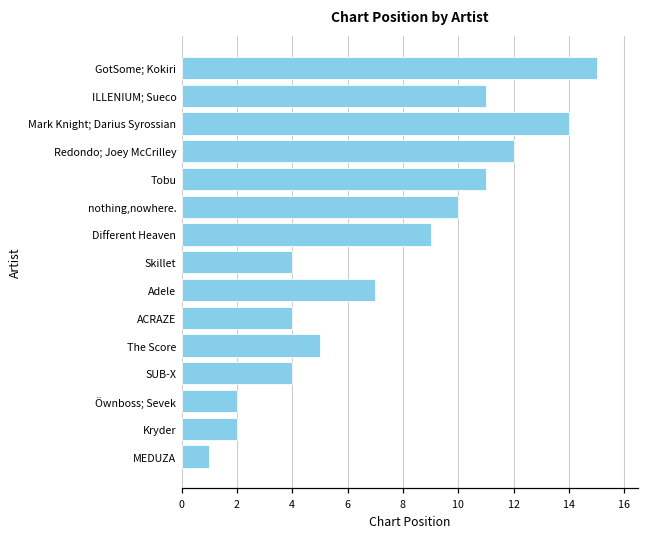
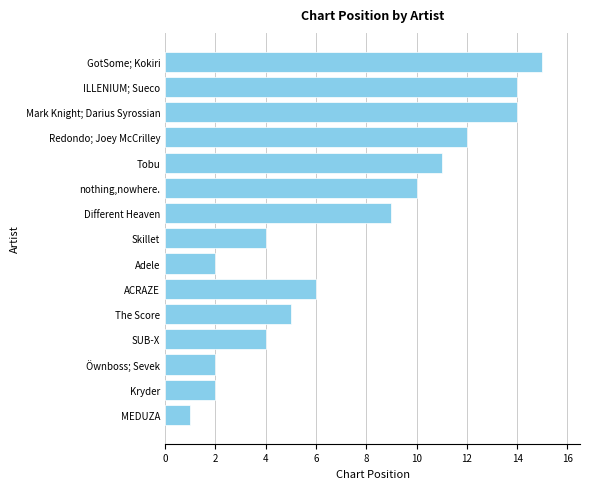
ILLENIUM; Sueco: 11 -> 14
Adele: 7 -> 2
ACRAZE: 4 -> 6
